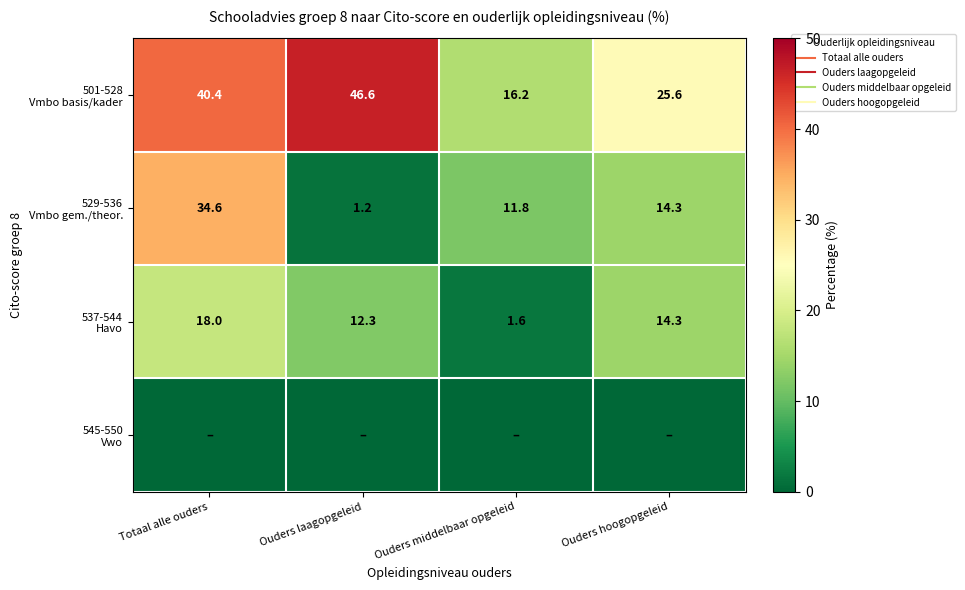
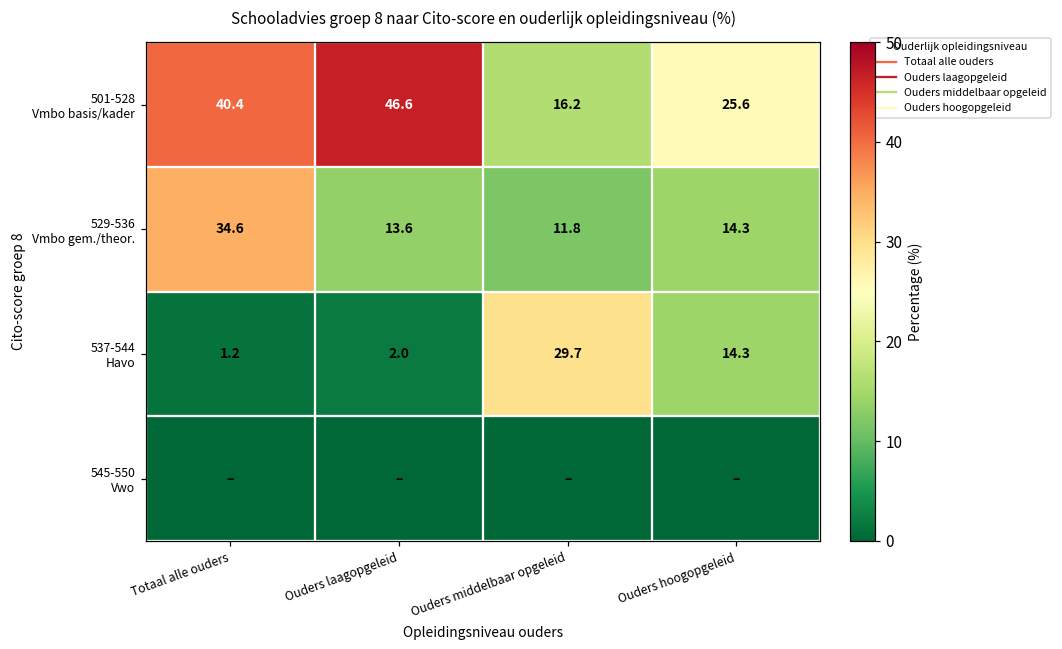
529-536 Vmbo gem./theor., Ouders laagopgeleid: 1.2 -> 13.6
537-544 Havo, Totaal alle ouders: 18.0 -> 1.2
537-544 Havo, Ouders laagopgeleid: 12.3 -> 2.0
537-544 Havo, Ouders middelbaar opgeleid: 1.6 -> 29.7
